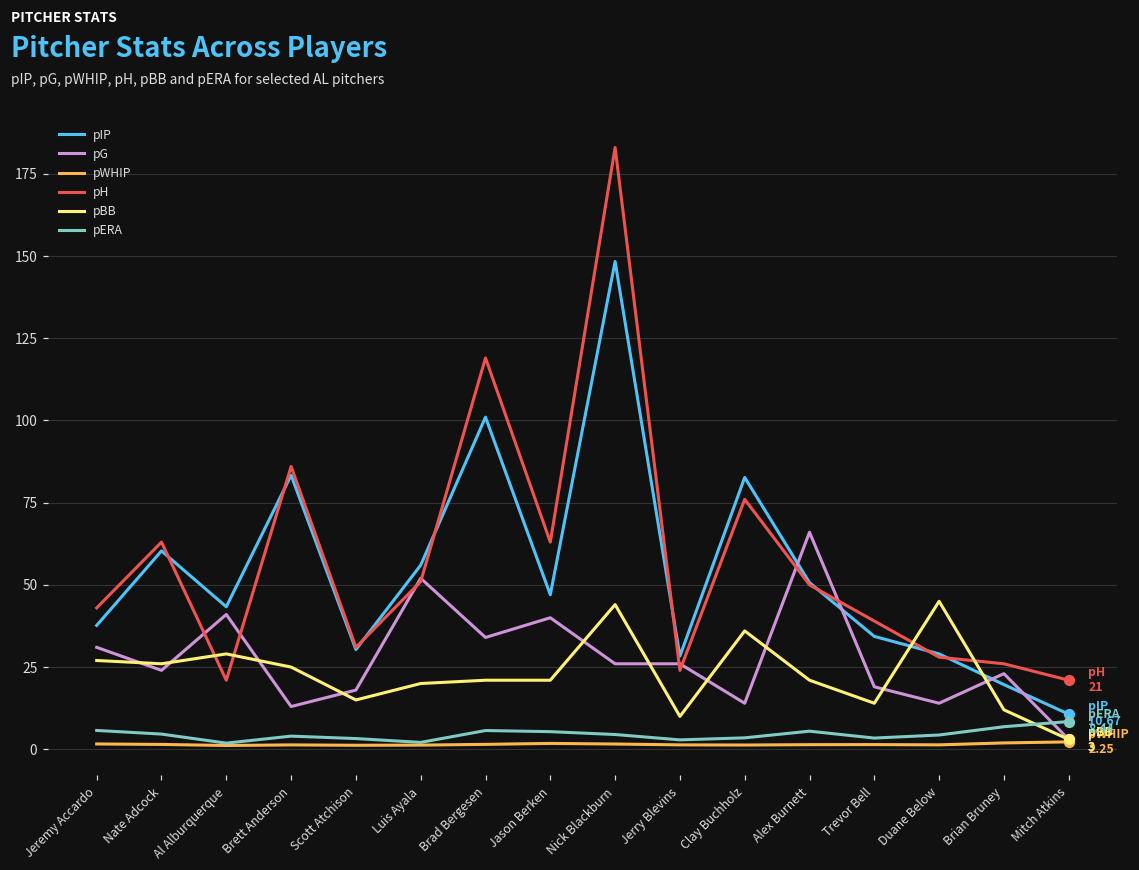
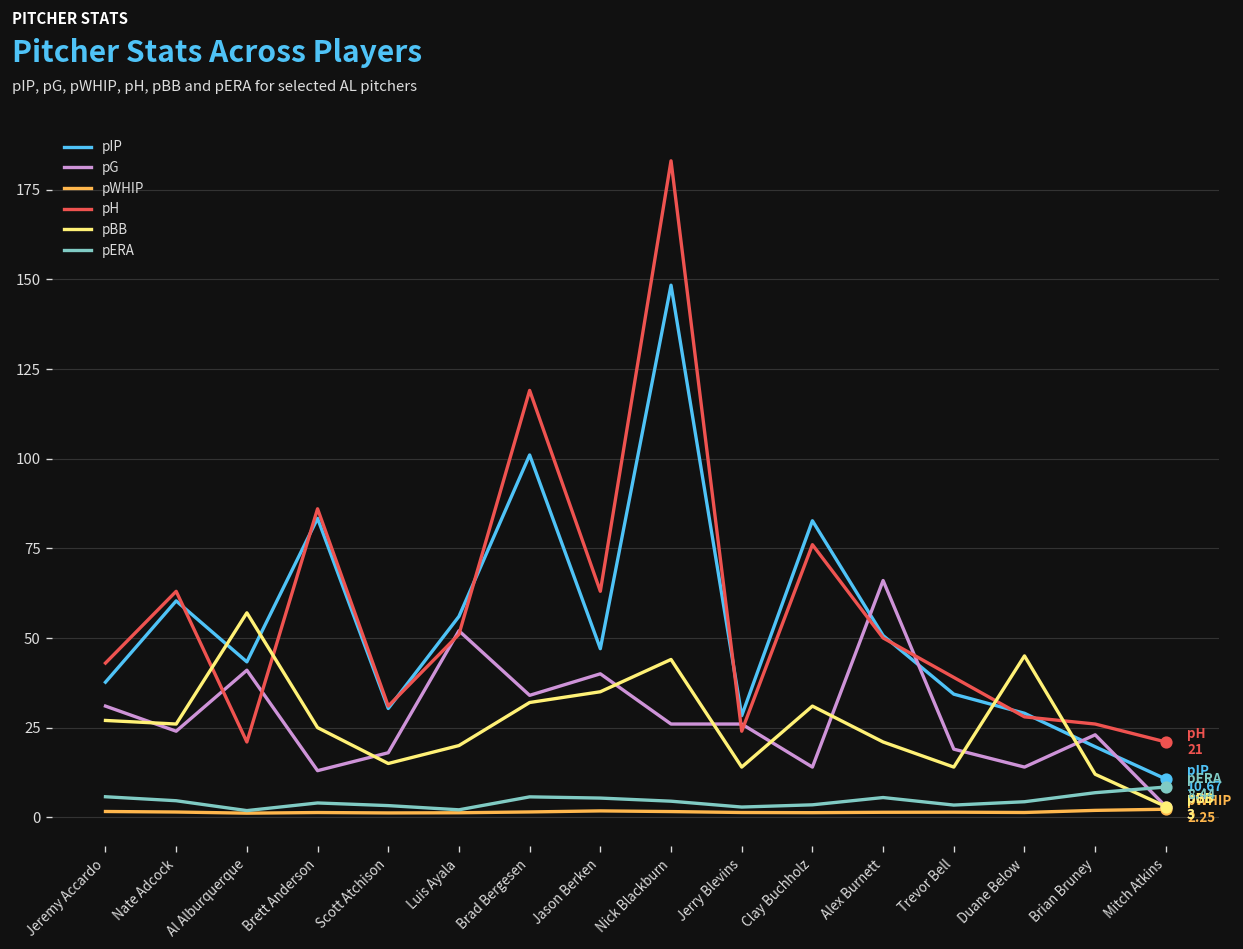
pBB, Al Alburquerque: 29 -> 57
pBB, Brad Bergesen: 21 -> 32
pBB, Jason Berken: 21 -> 35
pBB, Jerry Blevins: 10 -> 14
pBB, Clay Buchholz: 36 -> 31
